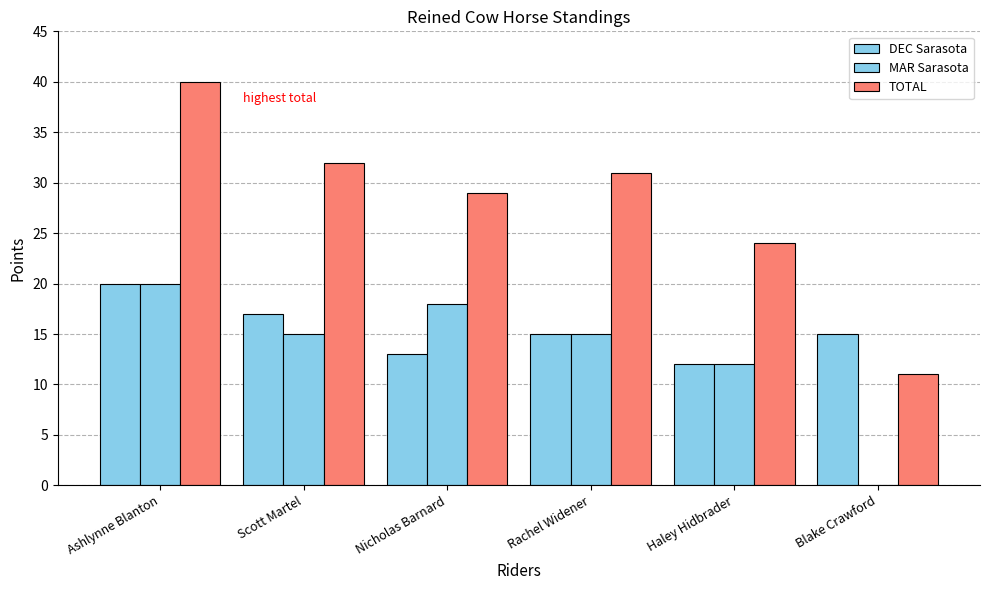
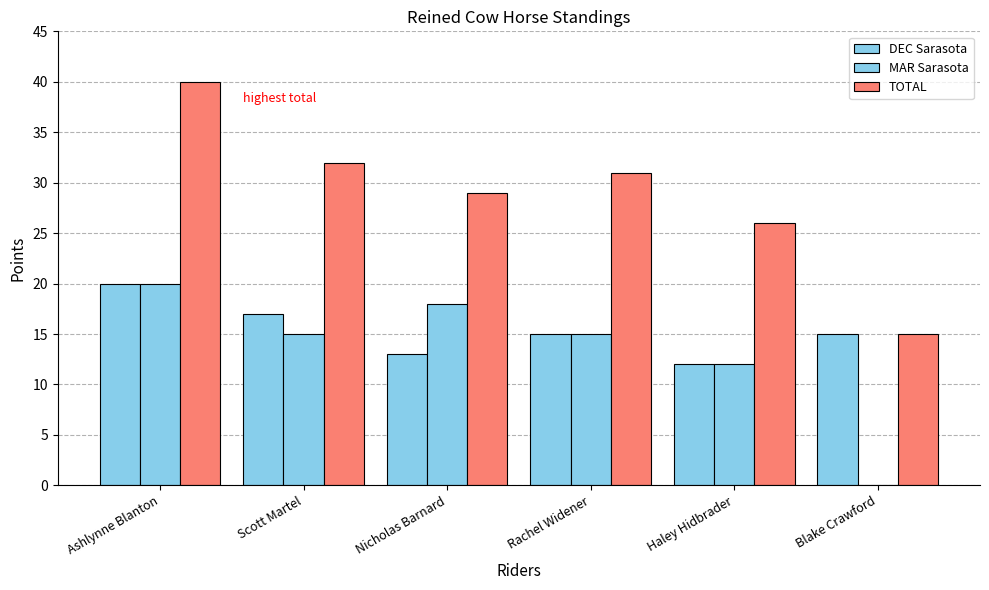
TOTAL, Haley Hidbrader: 24 -> 26
TOTAL, Blake Crawford: 11 -> 15
